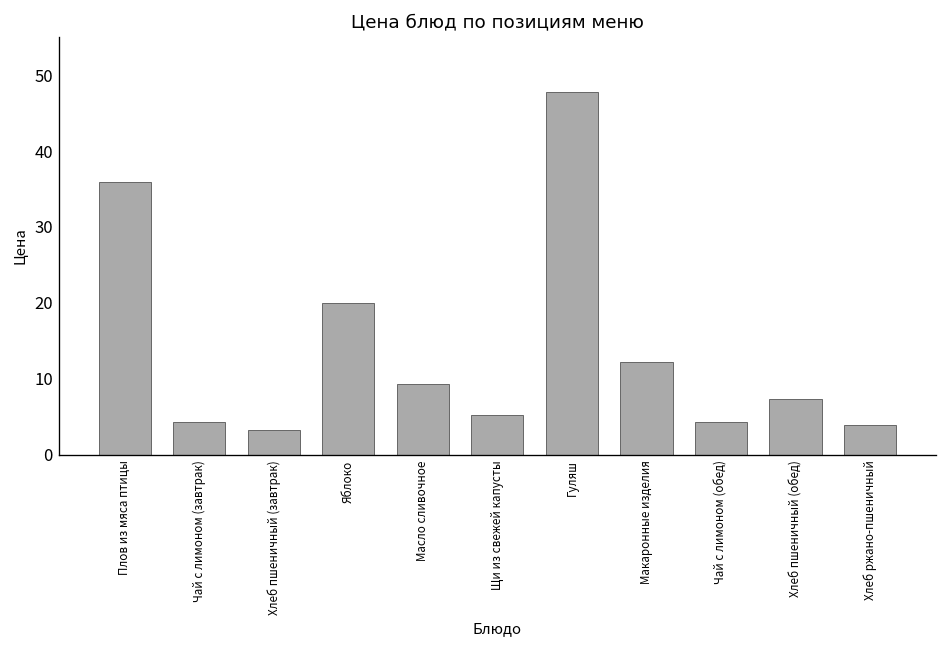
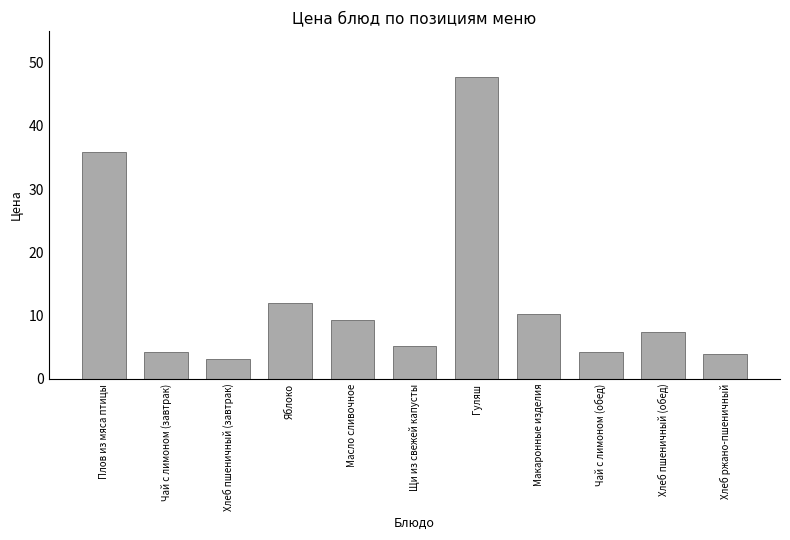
Яблоко: 20 -> 12
Макаронные изделия: 12 -> 10
